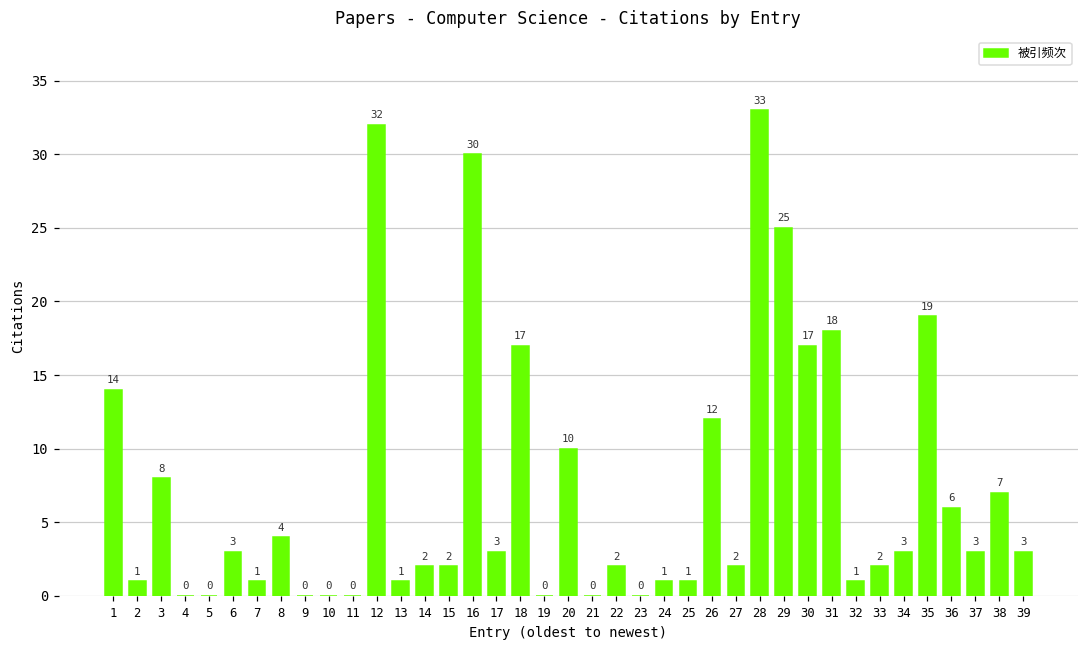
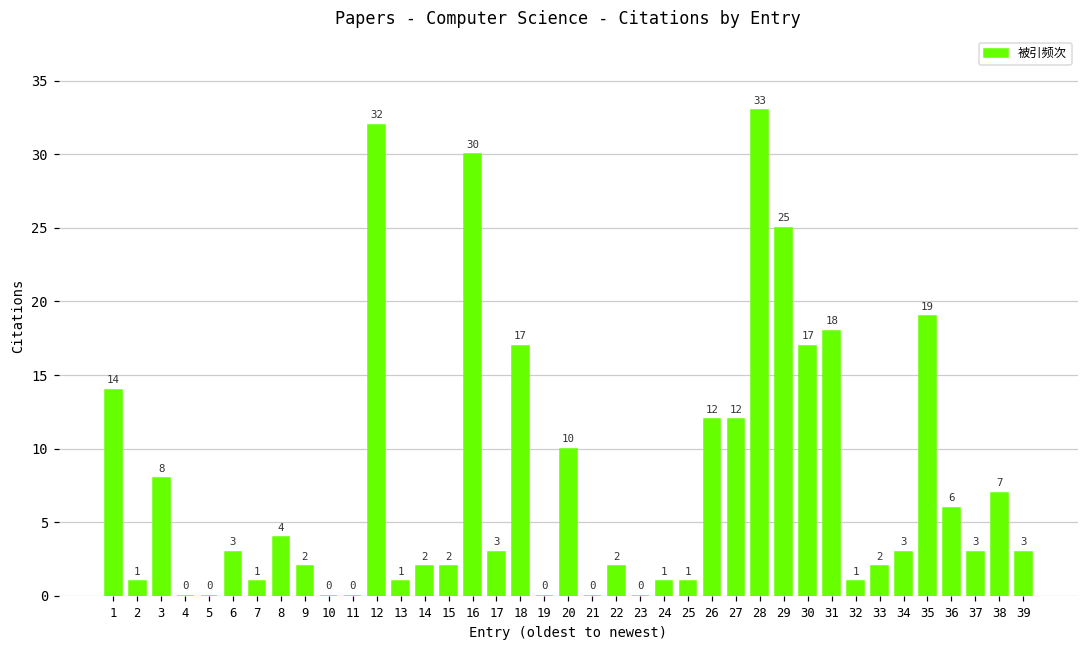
9: 0 -> 2
27: 2 -> 12
